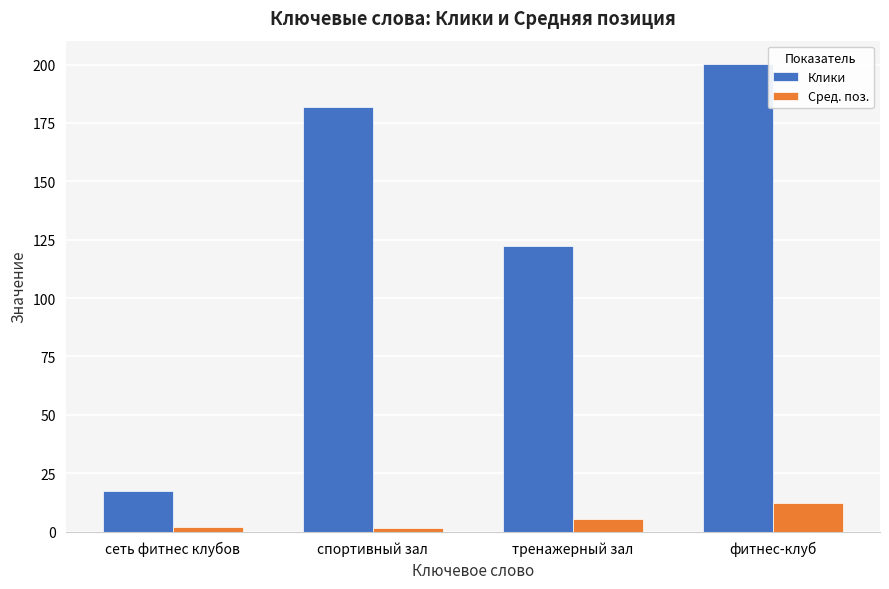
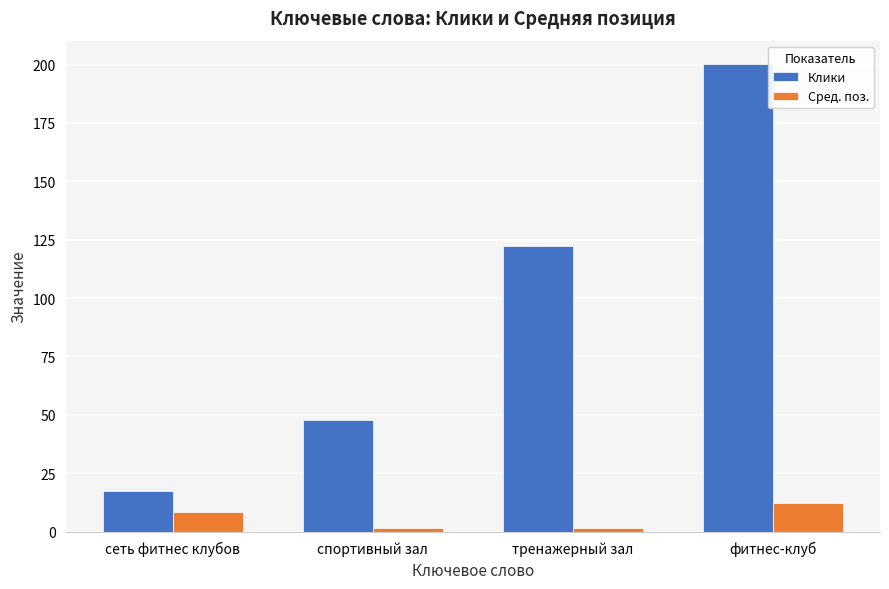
Сред. поз., сеть фитнес клубов: 2 -> 9
Клики, спортивный зал: 182 -> 48
Сред. поз., тренажерный зал: 6 -> 2
